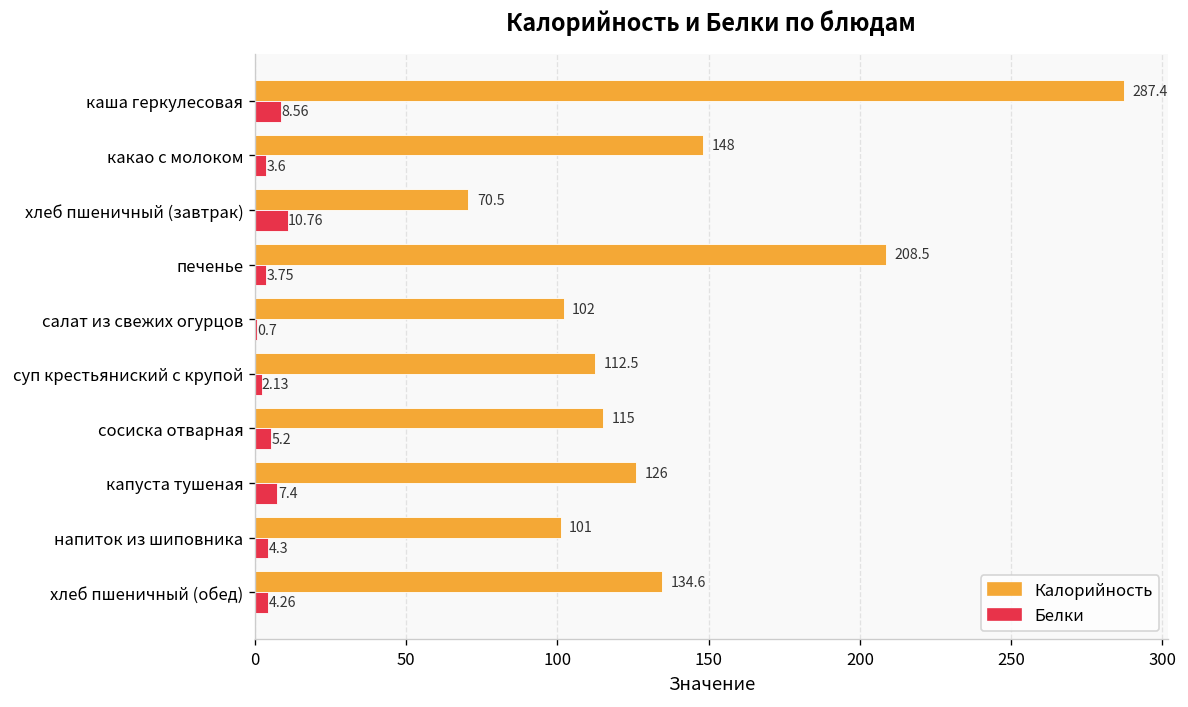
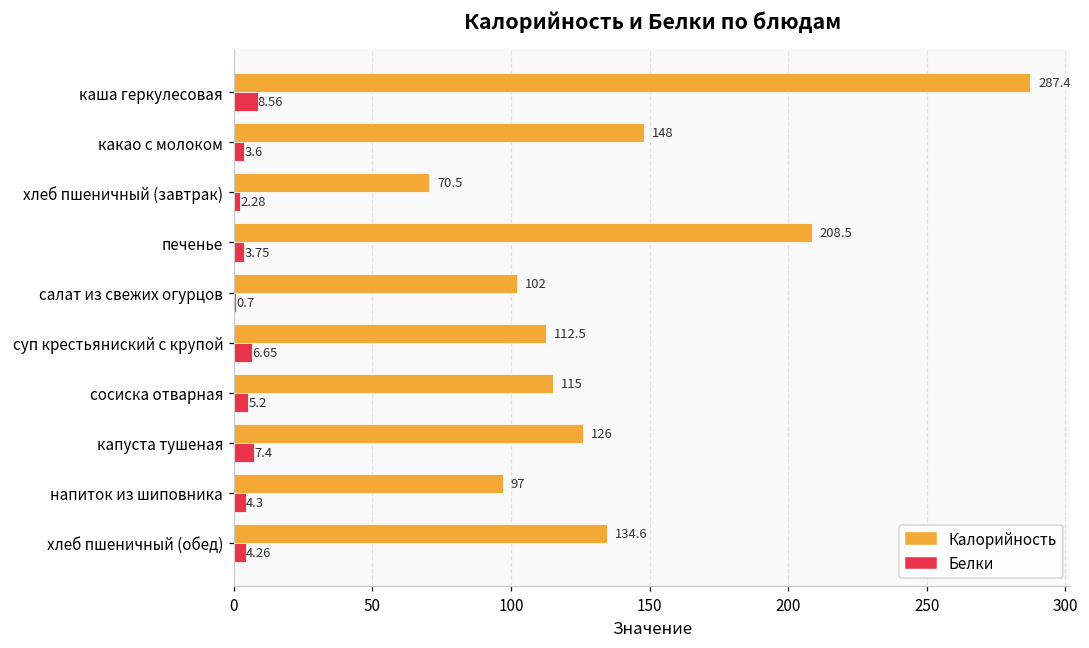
Белки, хлеб пшеничный (завтрак): 10.76 -> 2.28
Белки, суп крестьяниский с крупой: 2.13 -> 6.65
Калорийность, напиток из шиповника: 101 -> 97
